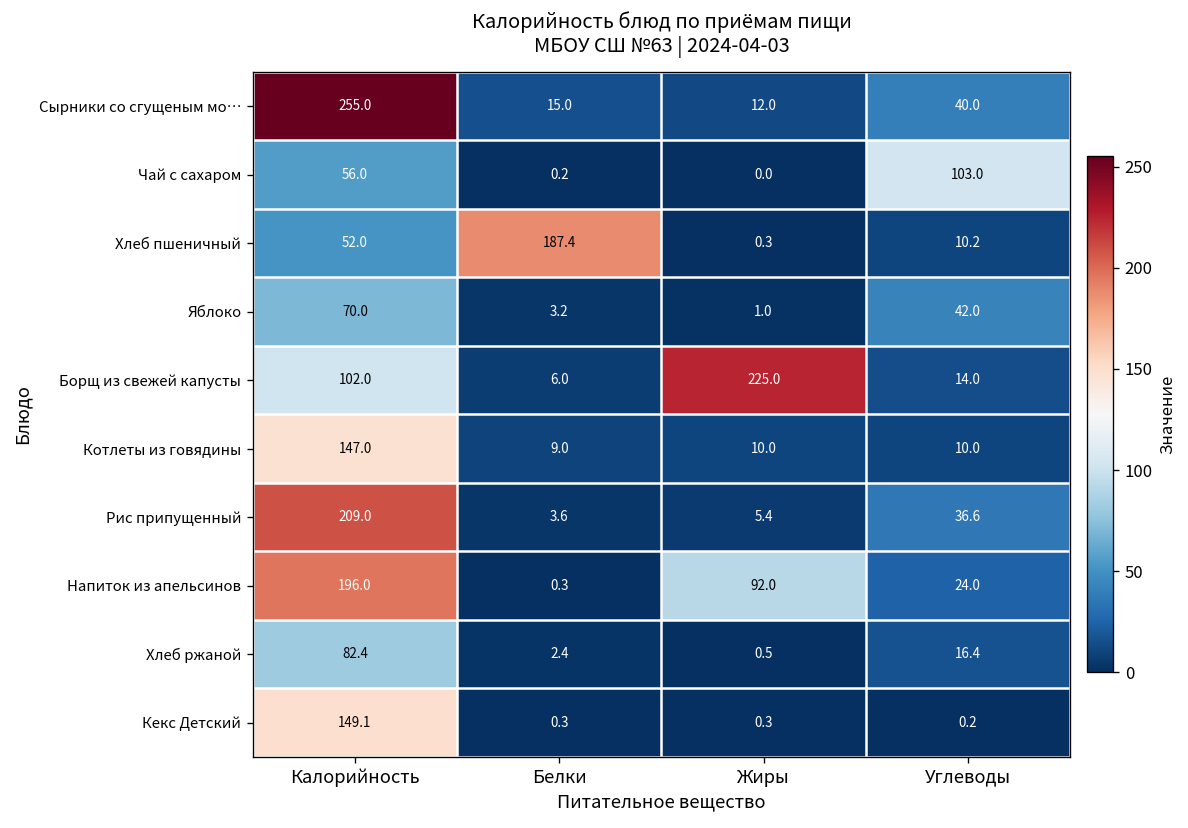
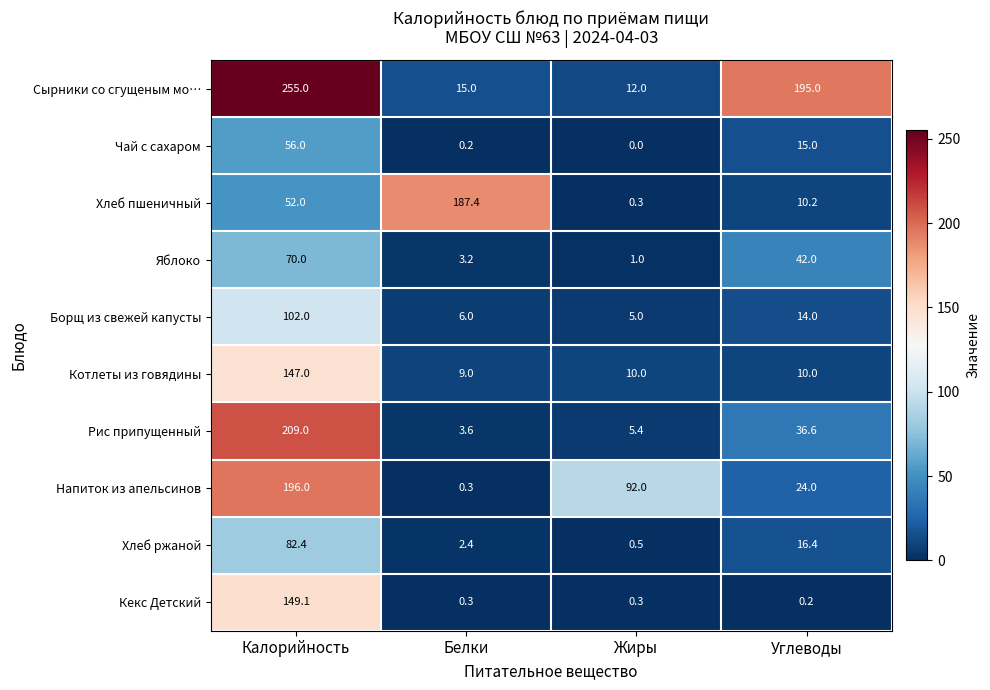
Сырники со сгущеным мо…, Углеводы: 40.0 -> 195.0
Чай с сахаром, Углеводы: 103.0 -> 15.0
Борщ из свежей капусты, Жиры: 225.0 -> 5.0
